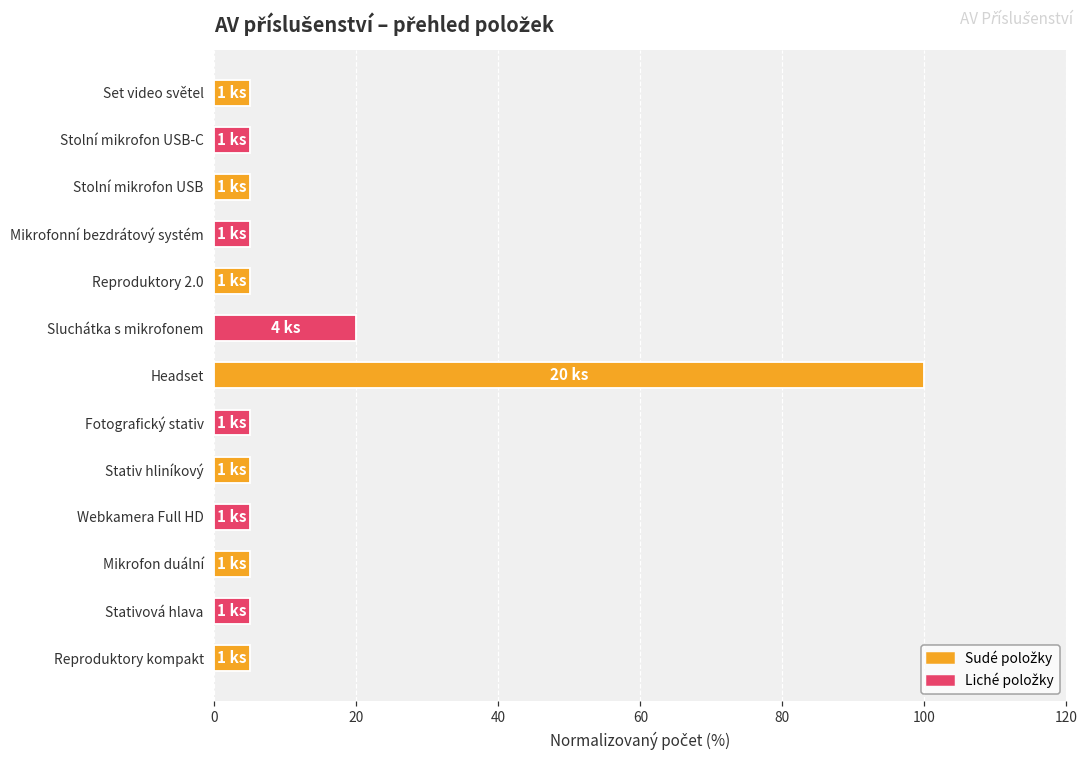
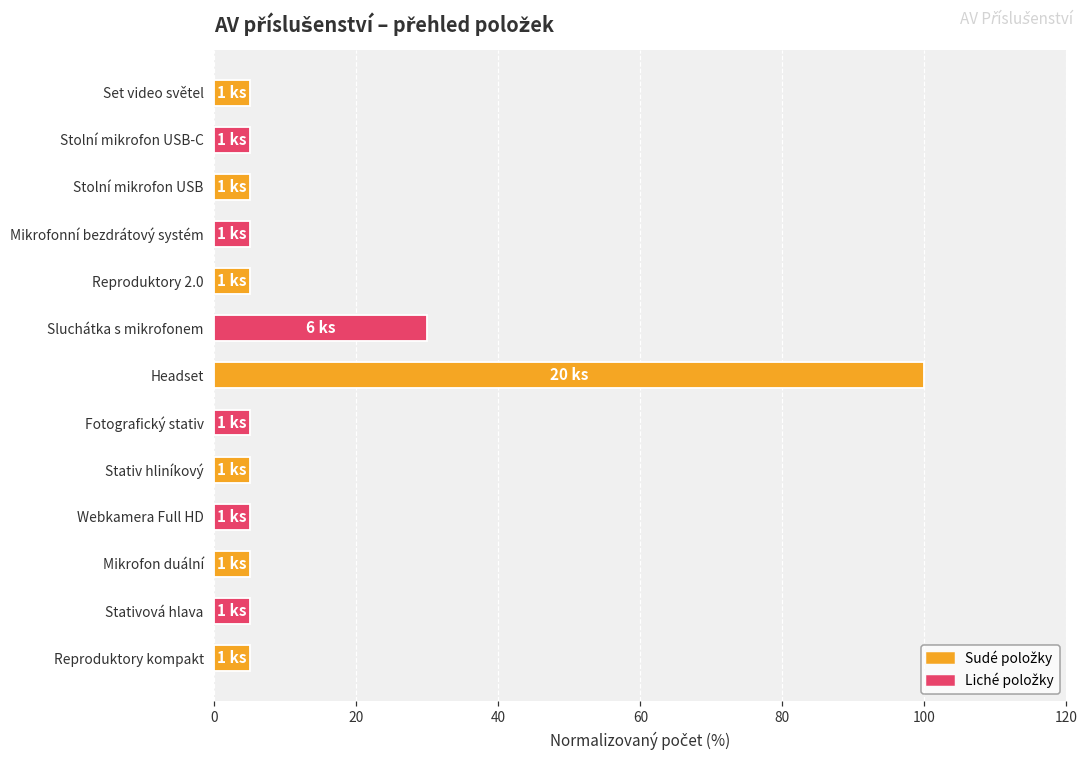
Sluchátka s mikrofonem: 4 -> 6
